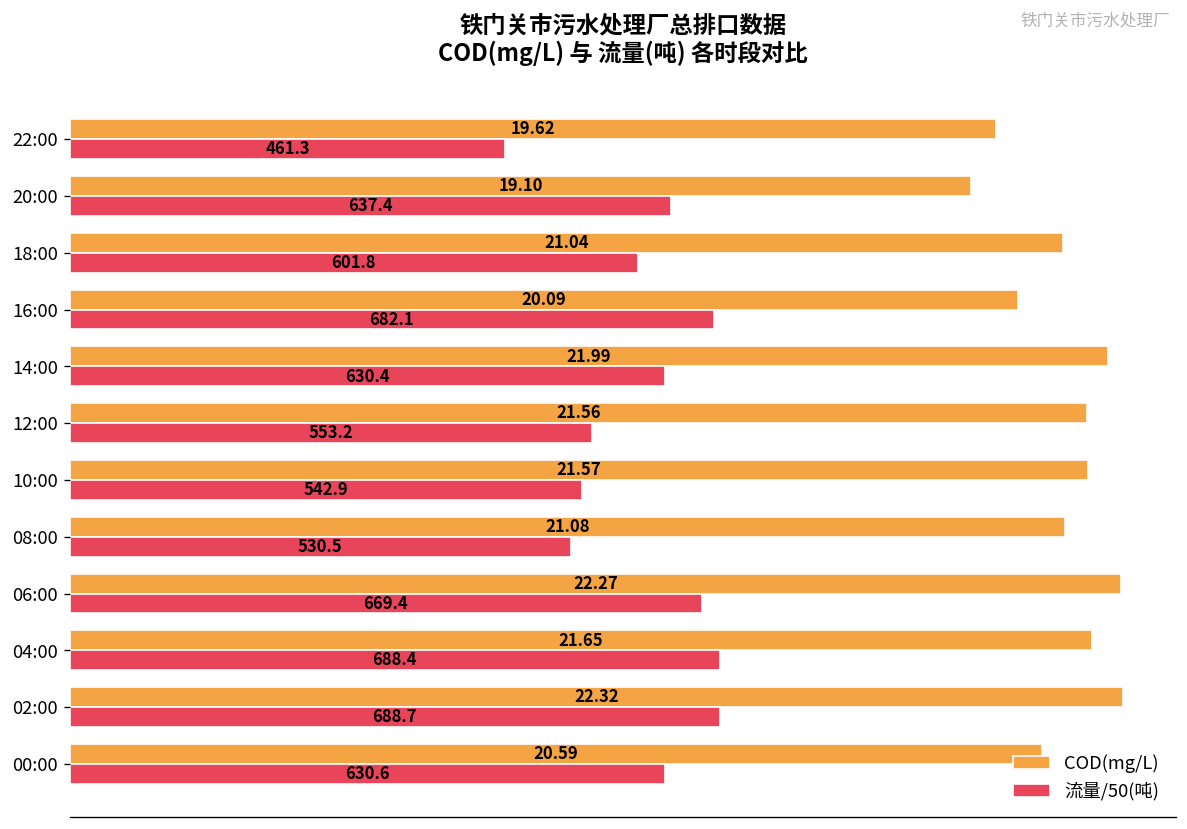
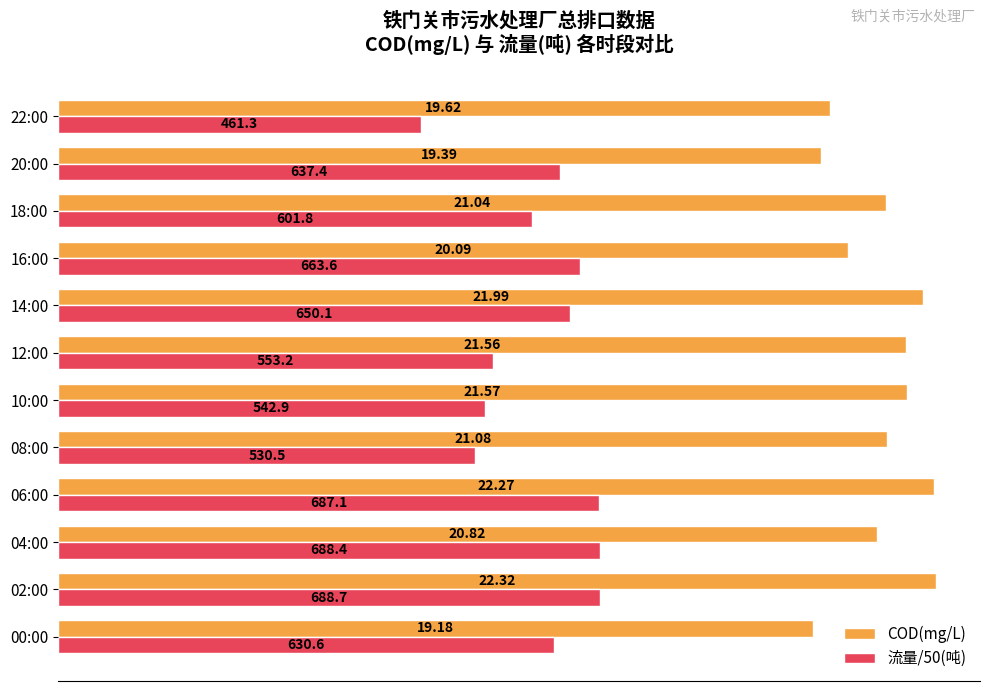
COD(mg/L), 20:00: 19.10 -> 19.39
流量/50(吨), 16:00: 682.1 -> 663.6
流量/50(吨), 14:00: 630.4 -> 650.1
流量/50(吨), 06:00: 669.4 -> 687.1
COD(mg/L), 04:00: 21.65 -> 20.82
COD(mg/L), 00:00: 20.59 -> 19.18
